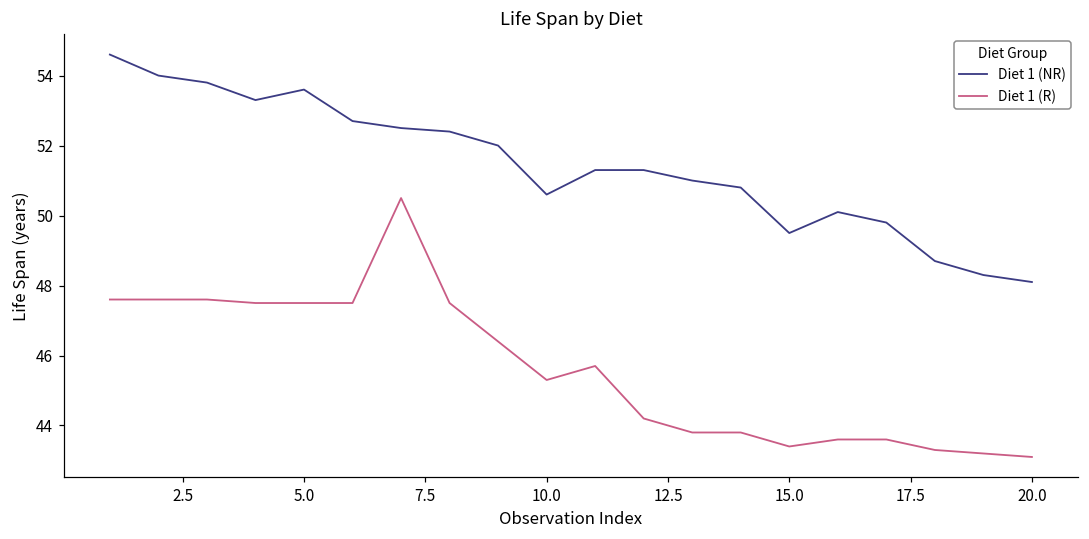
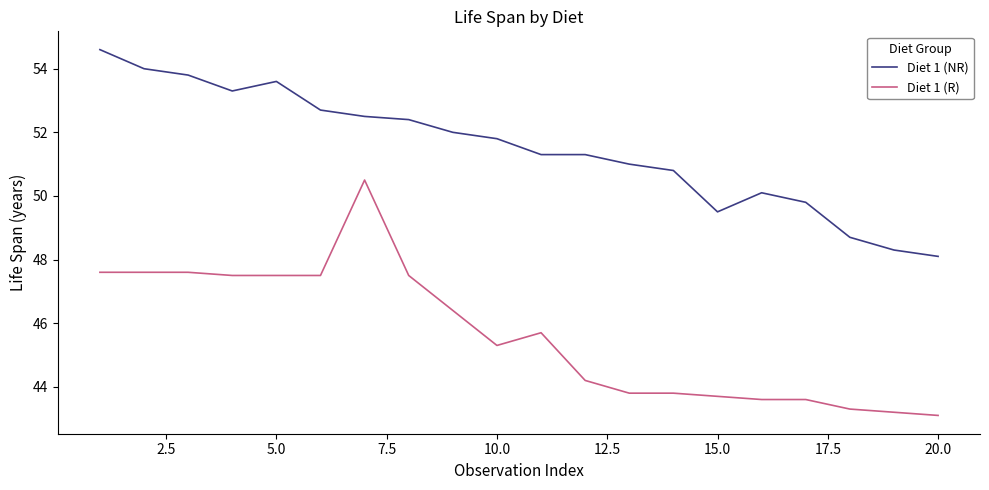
Diet 1 (NR), 10.0: 50.6 -> 51.8
Diet 1 (R), 15.0: 43.4 -> 43.7
